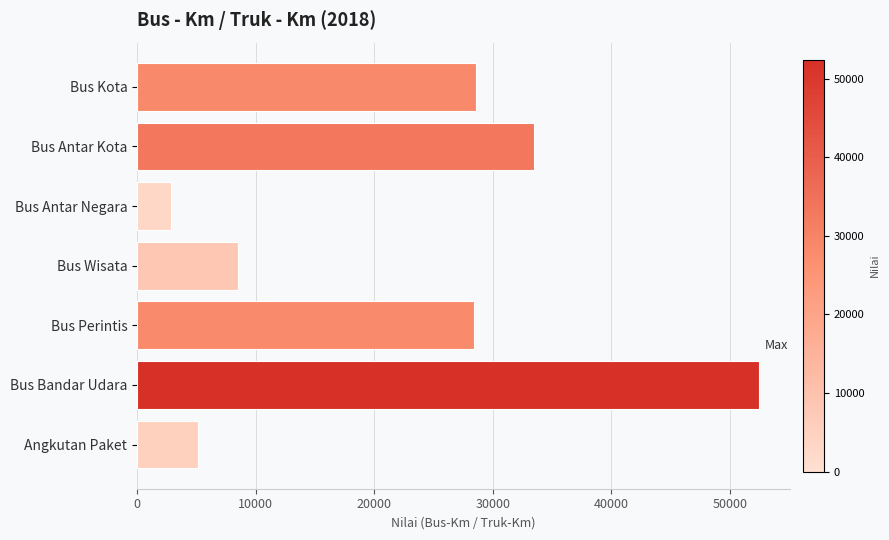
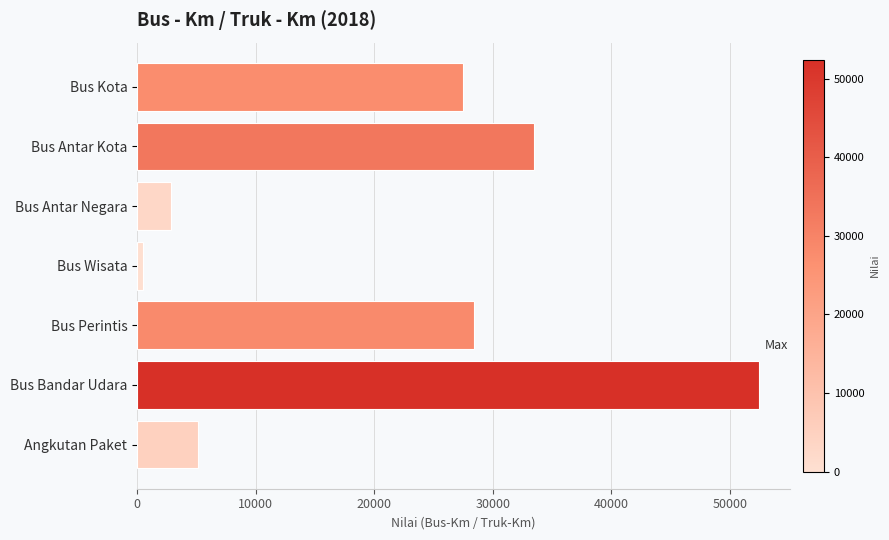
Bus Kota: 28600 -> 27400
Bus Wisata: 8500 -> 500
